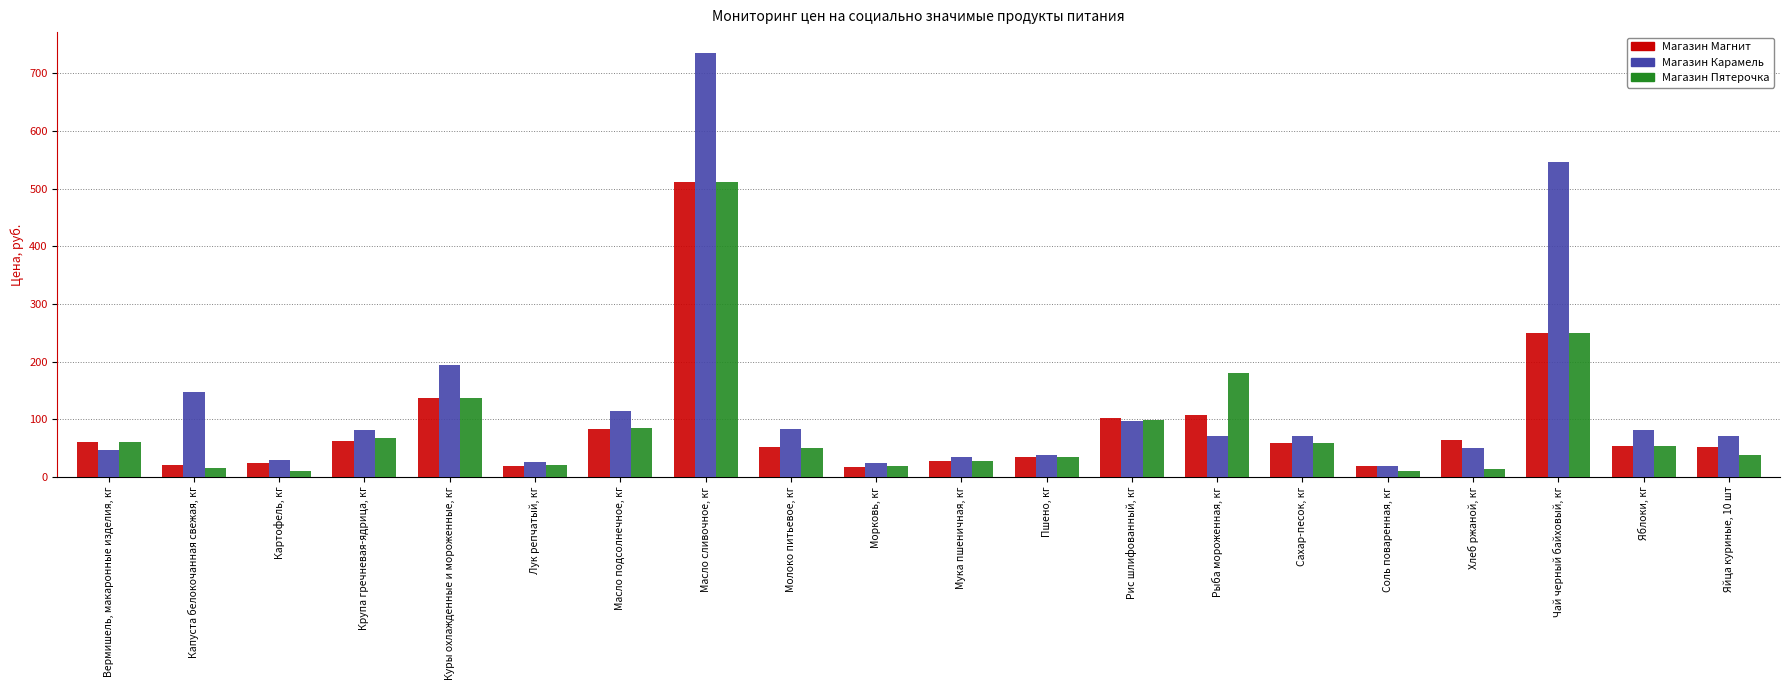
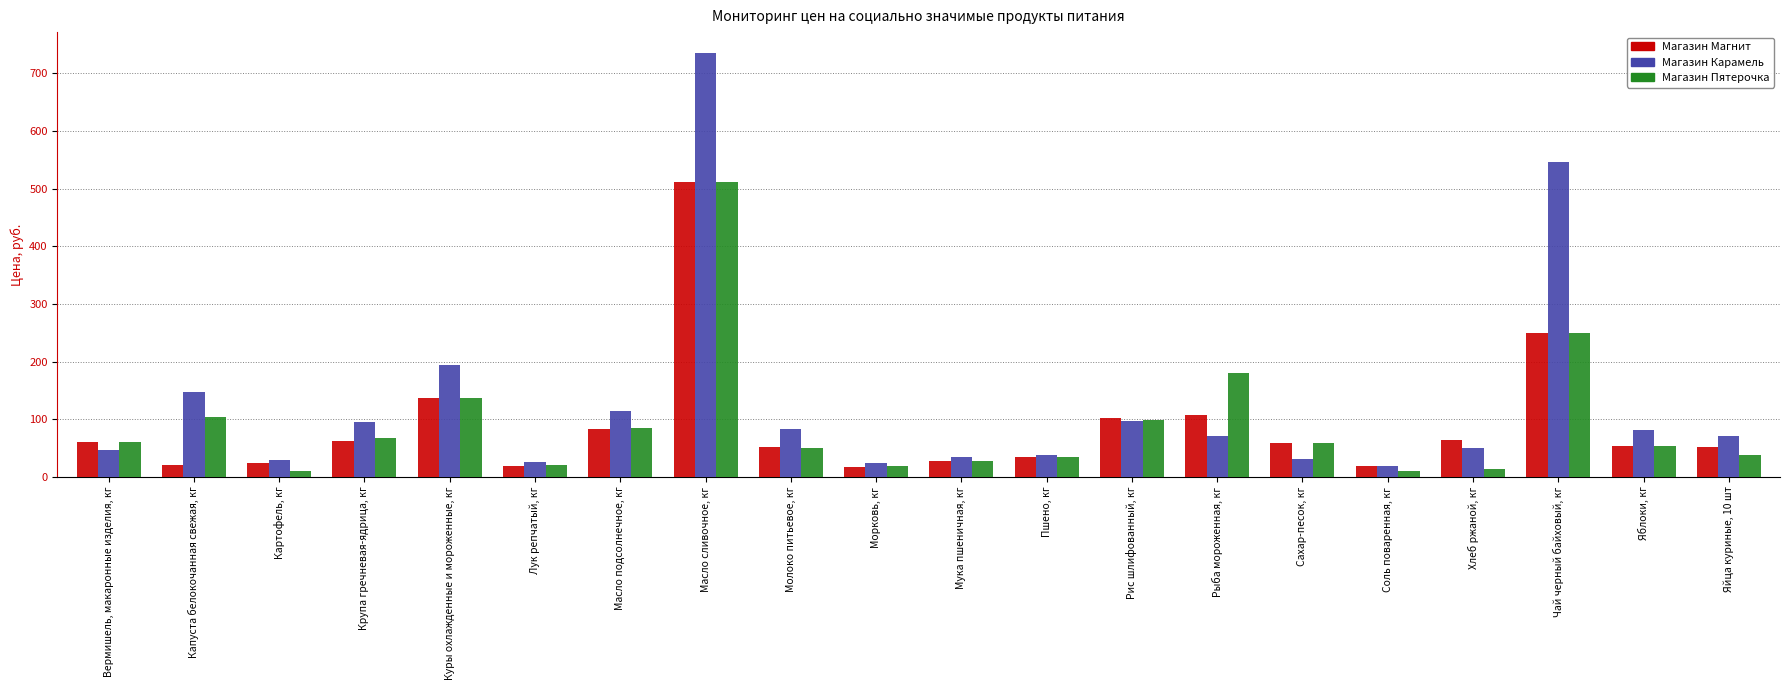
Магазин Пятерочка, Капуста белокочанная свежая, кг: 10 -> 100
Магазин Карамель, Крупа гречневая-ядрица, кг: 80 -> 100
Магазин Карамель, Сахар-песок, кг: 70 -> 30
